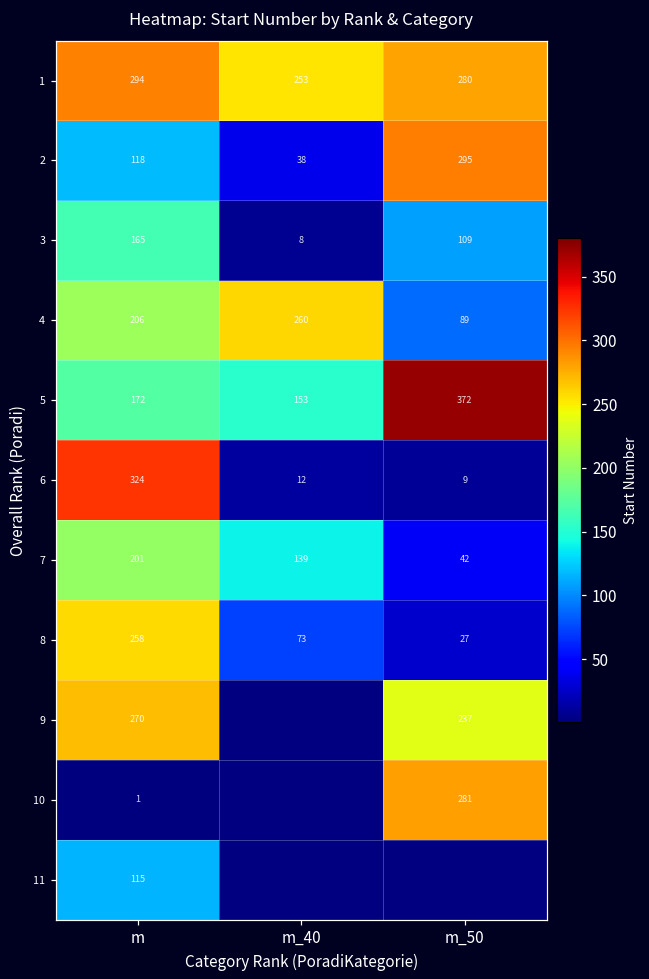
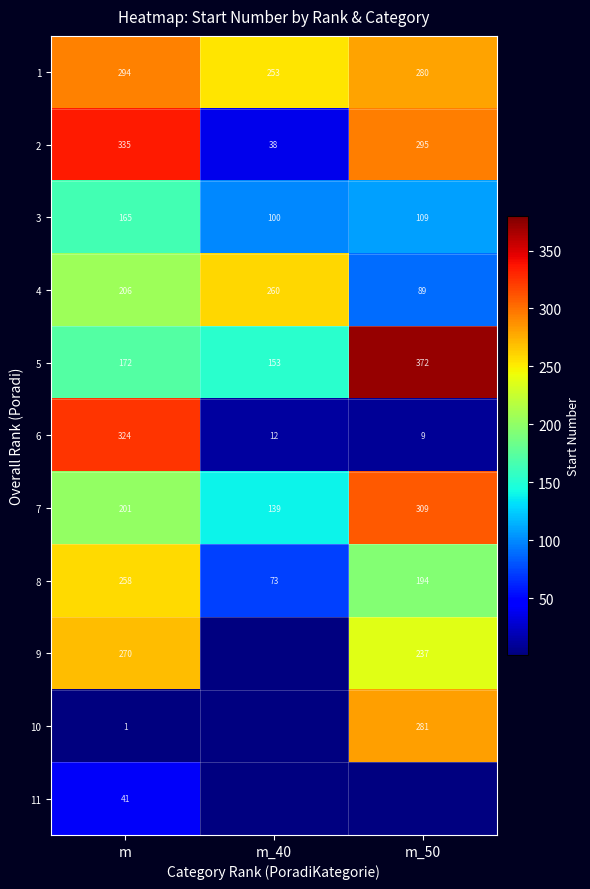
2, m: 118 -> 335
3, m_40: 8 -> 100
7, m_50: 42 -> 309
8, m_50: 27 -> 194
11, m: 115 -> 41
